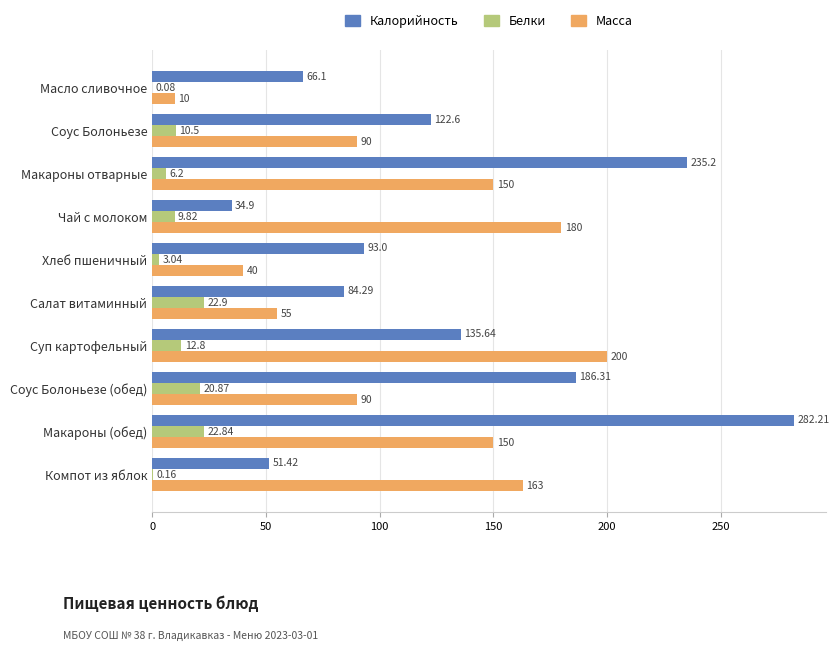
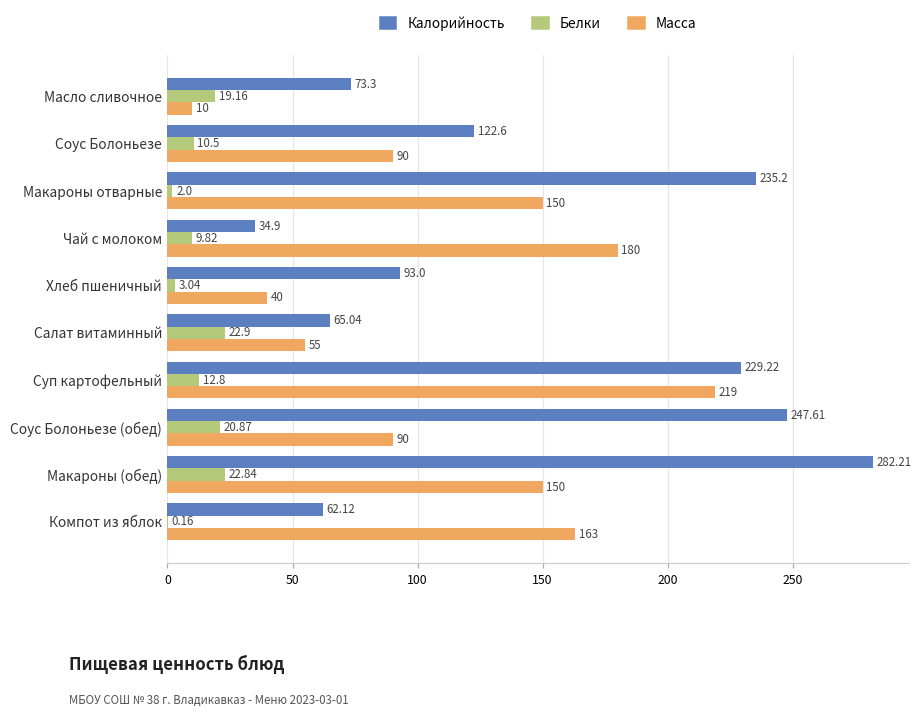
Калорийность, Масло сливочное: 66.1 -> 73.3
Белки, Масло сливочное: 0.08 -> 19.16
Белки, Макароны отварные: 6.2 -> 2.0
Калорийность, Салат витаминный: 84.29 -> 65.04
Калорийность, Суп картофельный: 135.64 -> 229.22
Масса, Суп картофельный: 200 -> 219
Калорийность, Соус Болоньезе (обед): 186.31 -> 247.61
Калорийность, Компот из яблок: 51.42 -> 62.12
